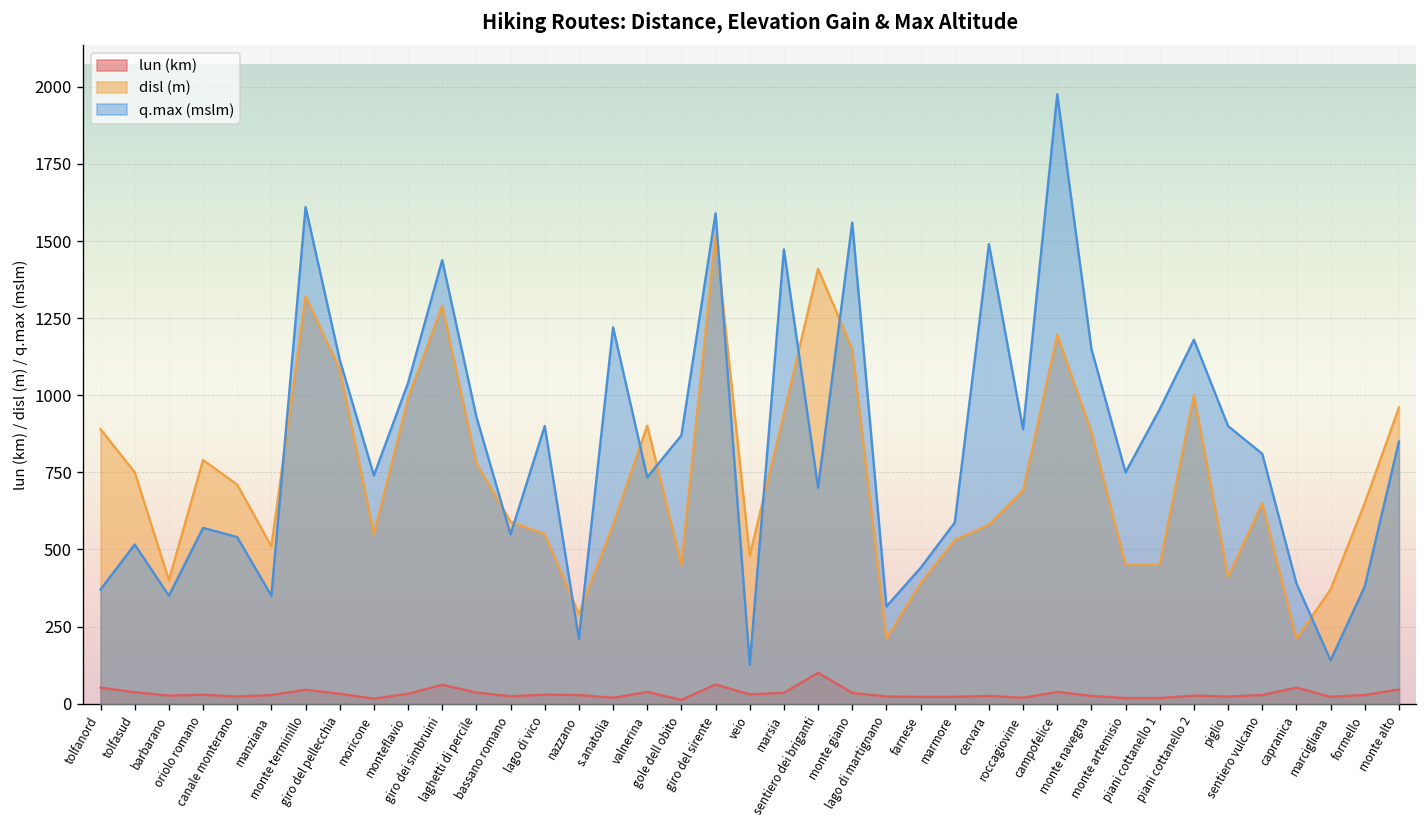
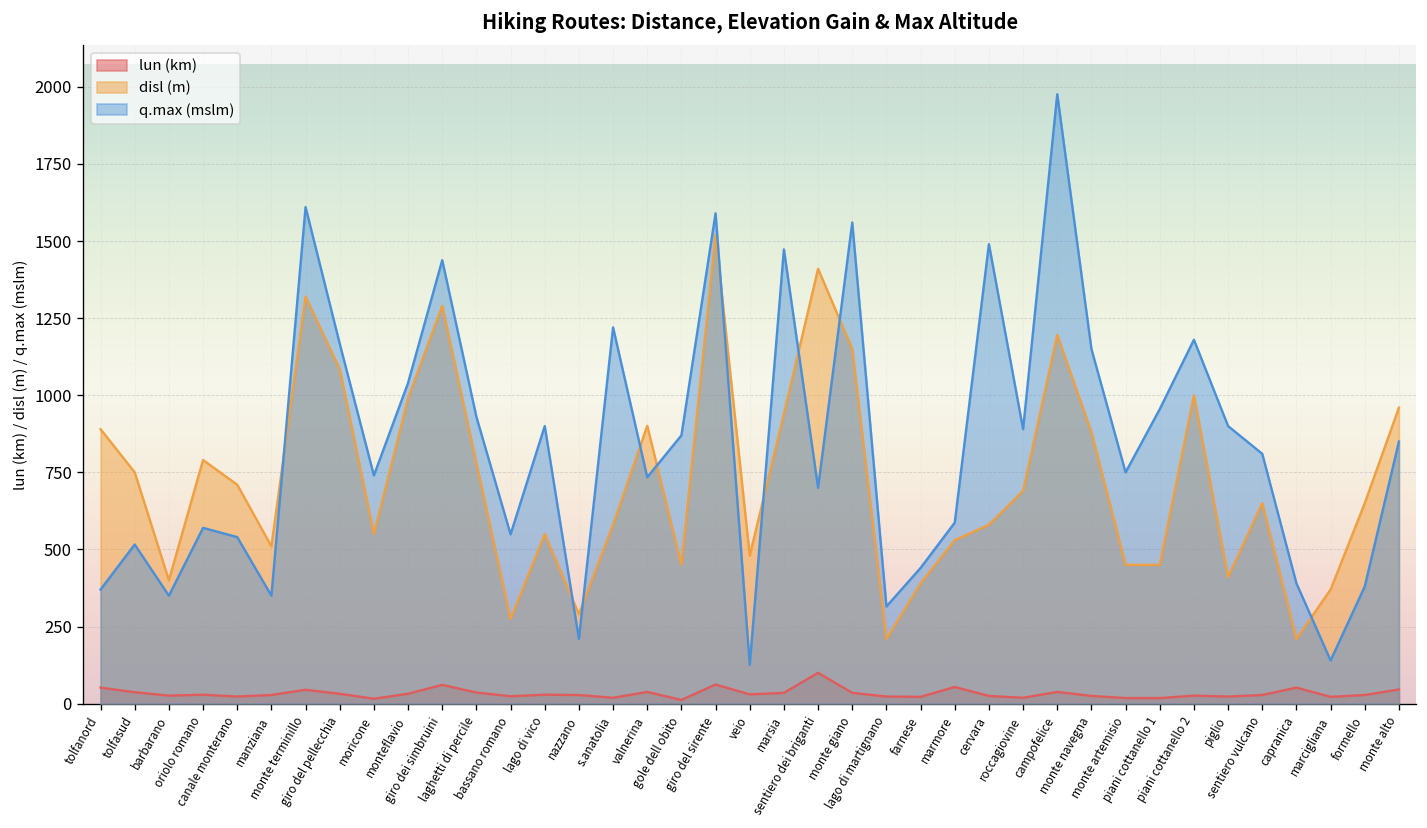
q.max (mslm), giro del pellecchia: 1120 -> 1170
disl (m), bassano romano: 590 -> 270
lun (km), marmore: 20 -> 50
